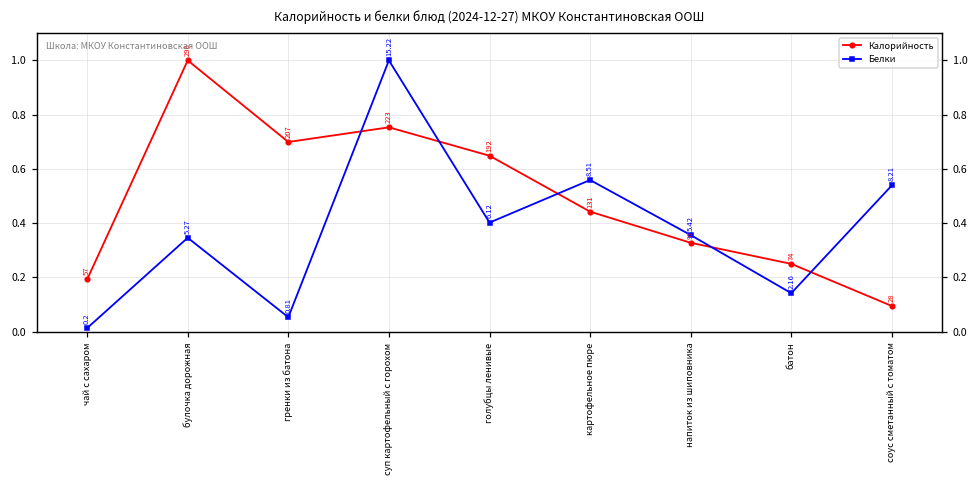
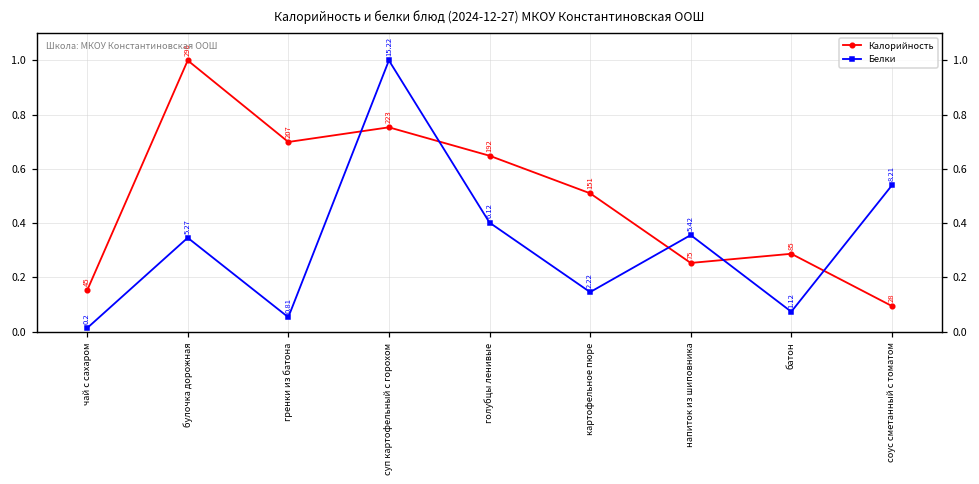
Калорийность, чай с сахаром: 57 -> 45
Калорийность, картофельное пюре: 131 -> 151
Белки, картофельное пюре: 8.51 -> 2.22
Калорийность, напиток из шиповника: 97 -> 75
Калорийность, батон: 74 -> 85
Белки, батон: 2.16 -> 1.12
